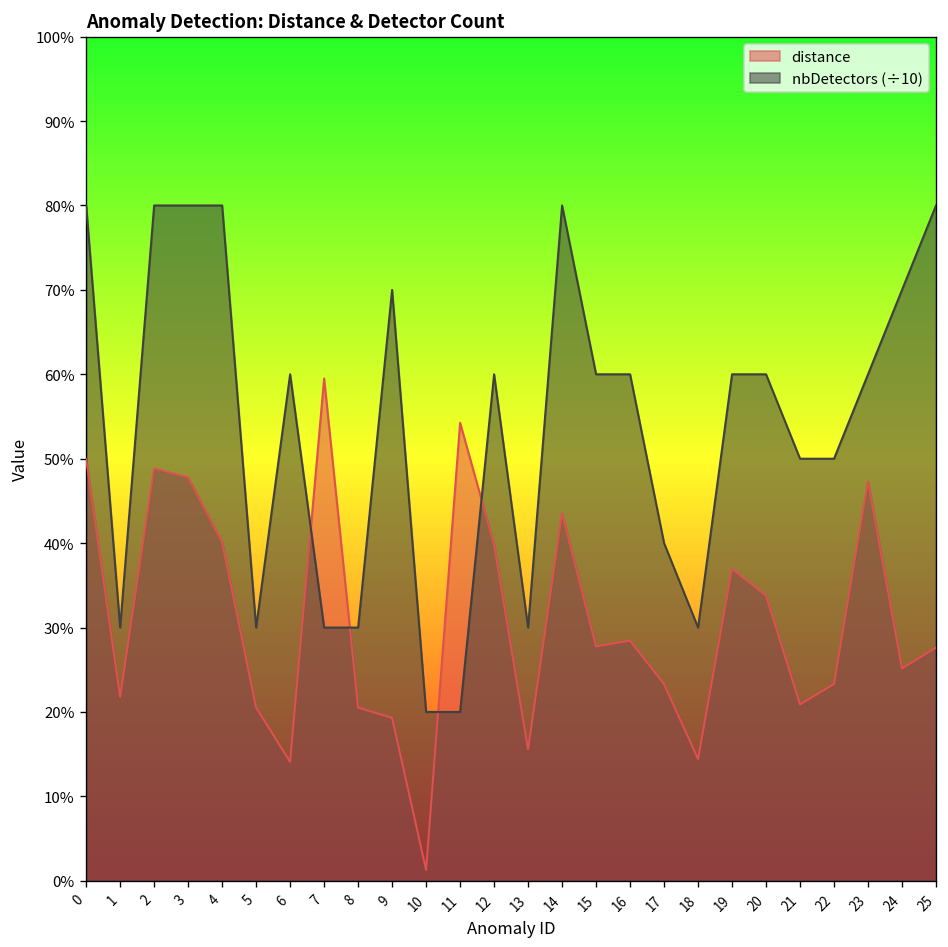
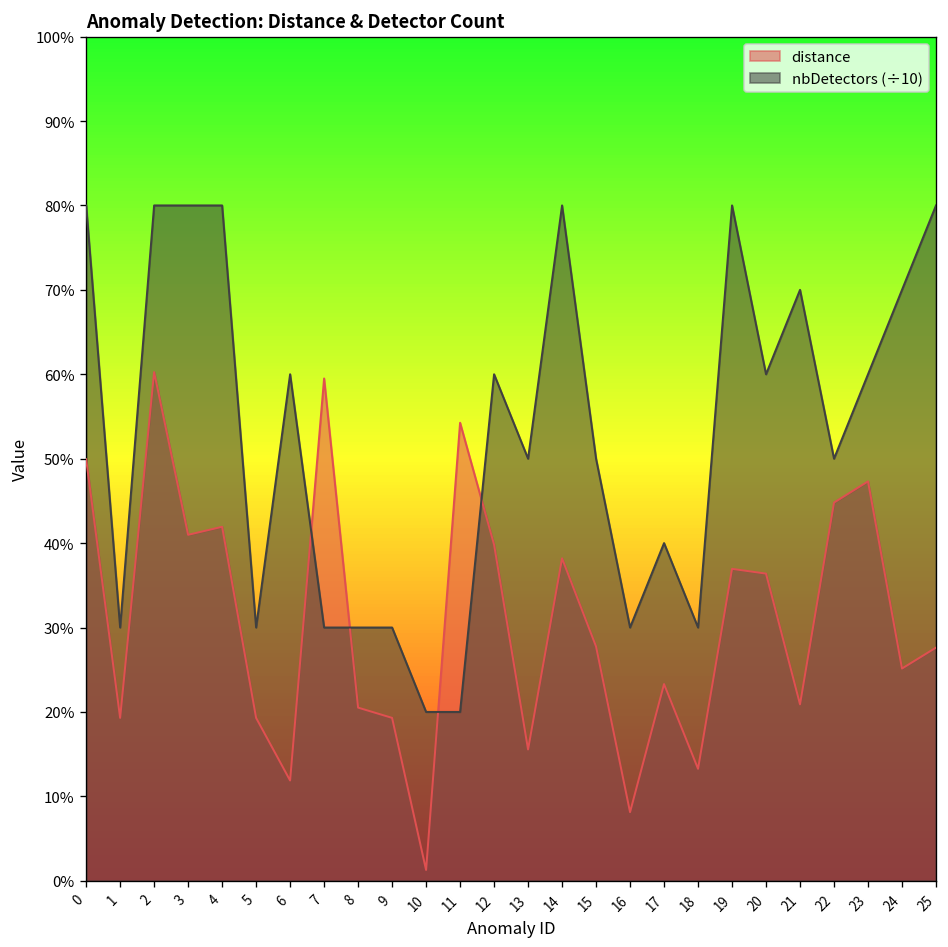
distance, 1: 22% -> 19%
distance, 2: 49% -> 60%
distance, 3: 48% -> 41%
distance, 4: 40% -> 42%
distance, 5: 21% -> 19%
distance, 6: 14% -> 12%
nbDetectors (÷10), 9: 70% -> 30%
nbDetectors (÷10), 13: 30% -> 50%
distance, 14: 44% -> 38%
nbDetectors (÷10), 15: 60% -> 50%
distance, 16: 28% -> 8%
nbDetectors (÷10), 16: 60% -> 30%
distance, 18: 14% -> 13%
nbDetectors (÷10), 19: 60% -> 80%
distance, 20: 34% -> 36%
nbDetectors (÷10), 21: 50% -> 70%
distance, 22: 23% -> 45%
